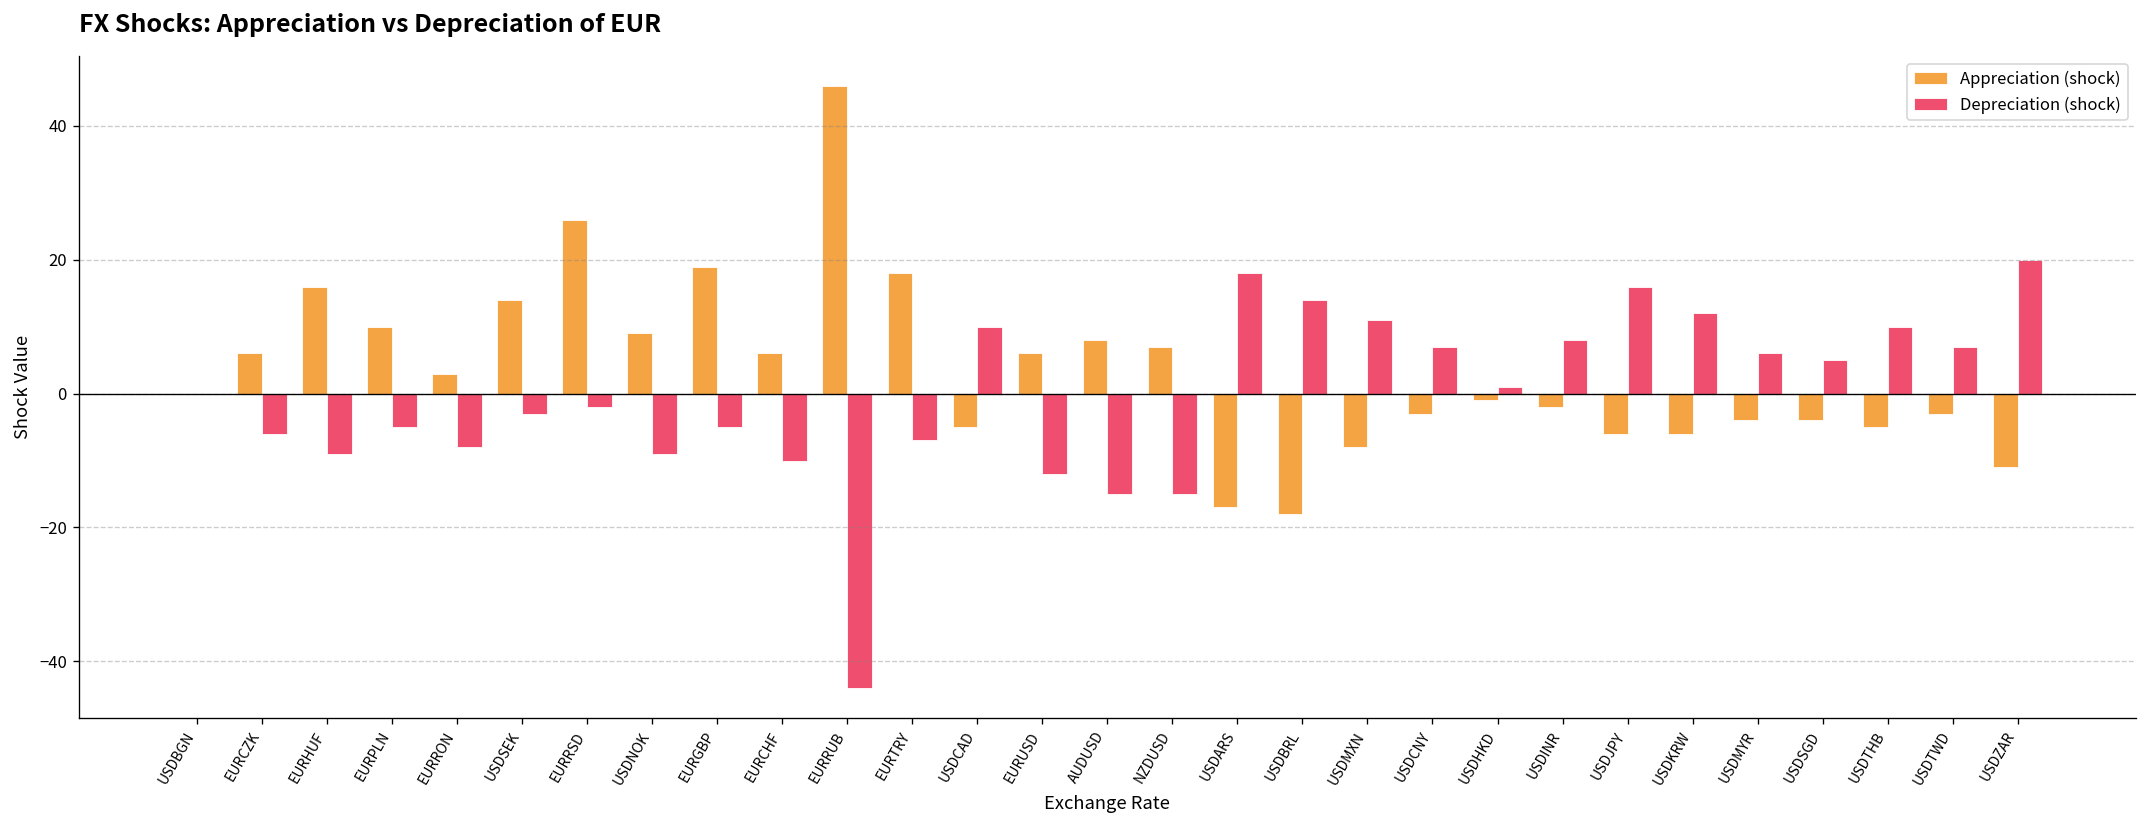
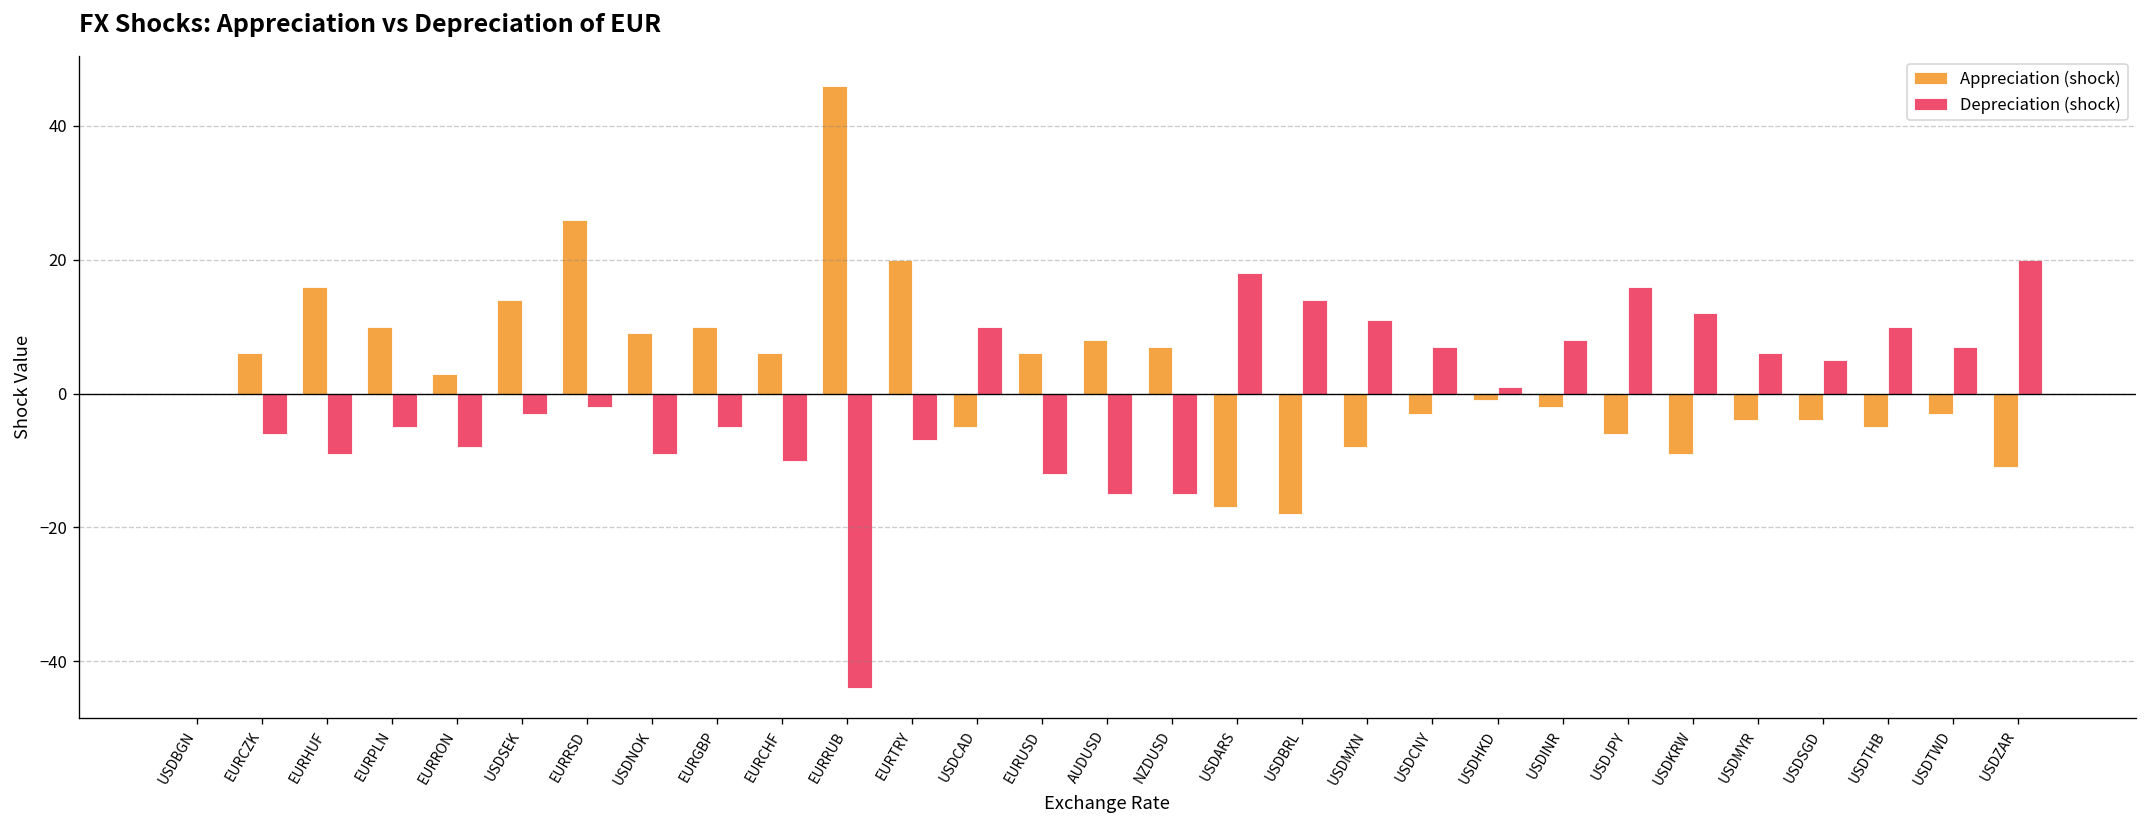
Appreciation (shock), EURGBP: 19 -> 10
Appreciation (shock), EURTRY: 18 -> 20
Appreciation (shock), USDKRW: -6 -> -9
